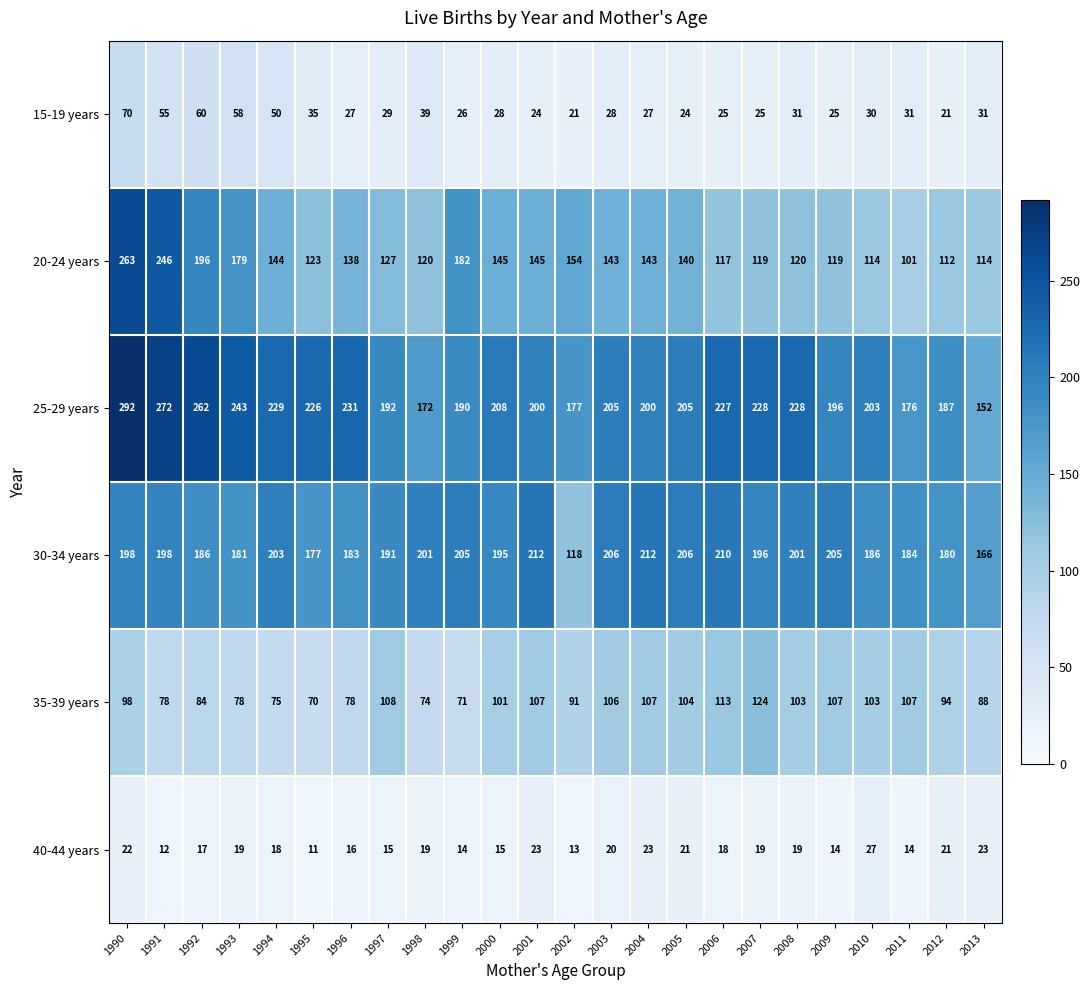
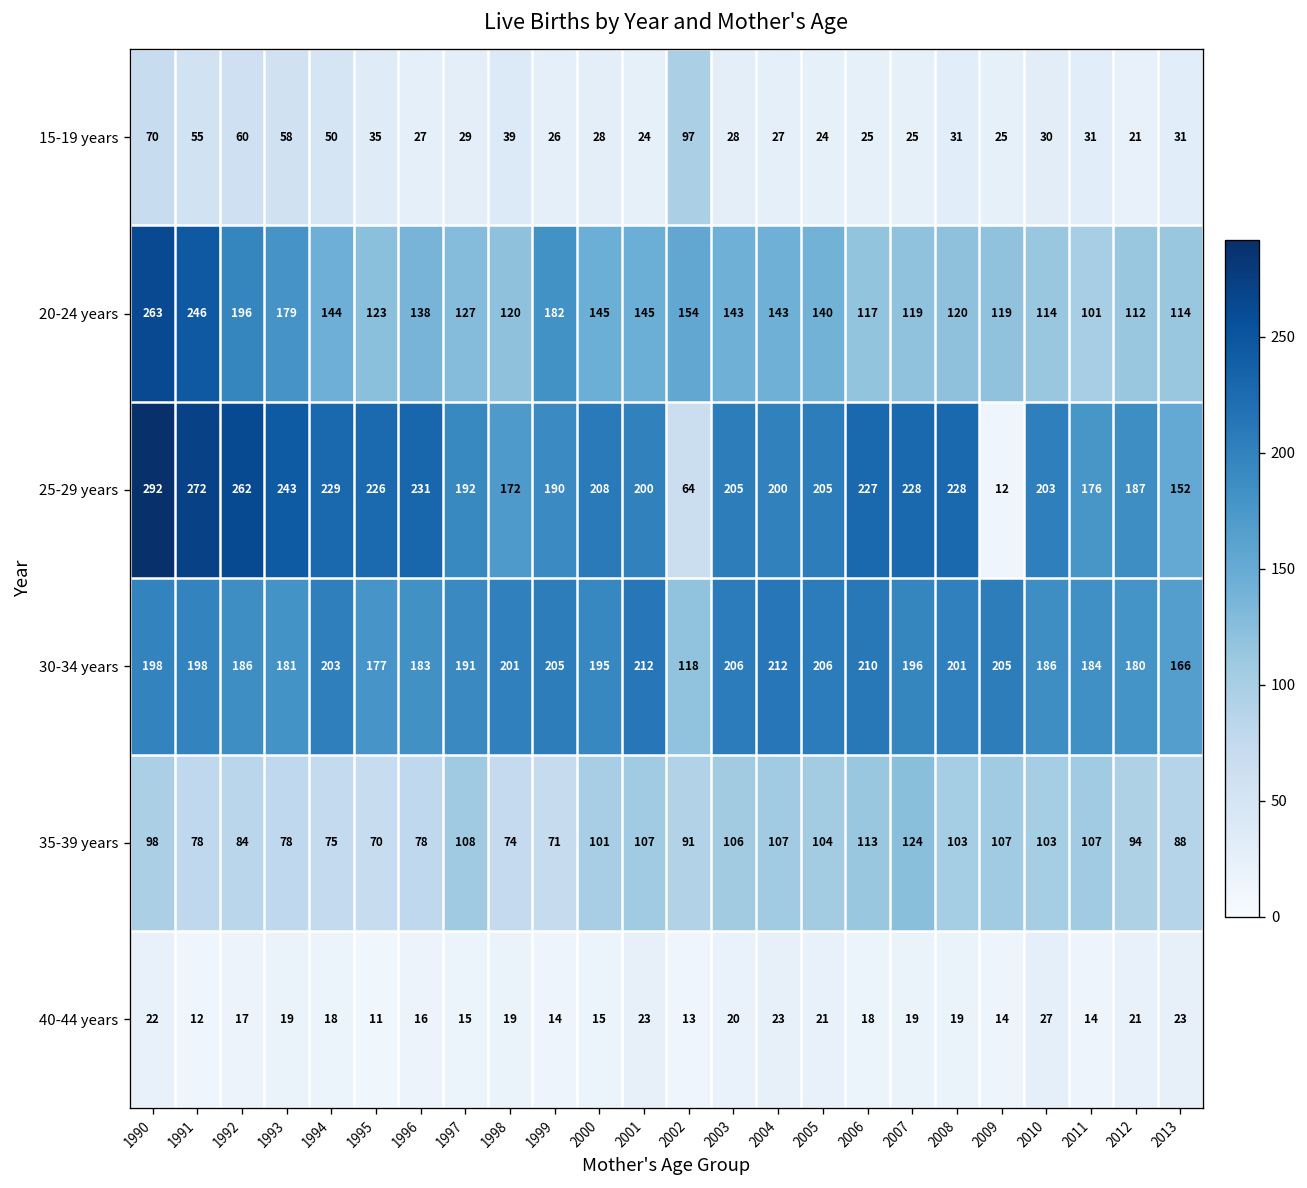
15-19 years, 2002: 21 -> 97
25-29 years, 2002: 177 -> 64
25-29 years, 2009: 196 -> 12
